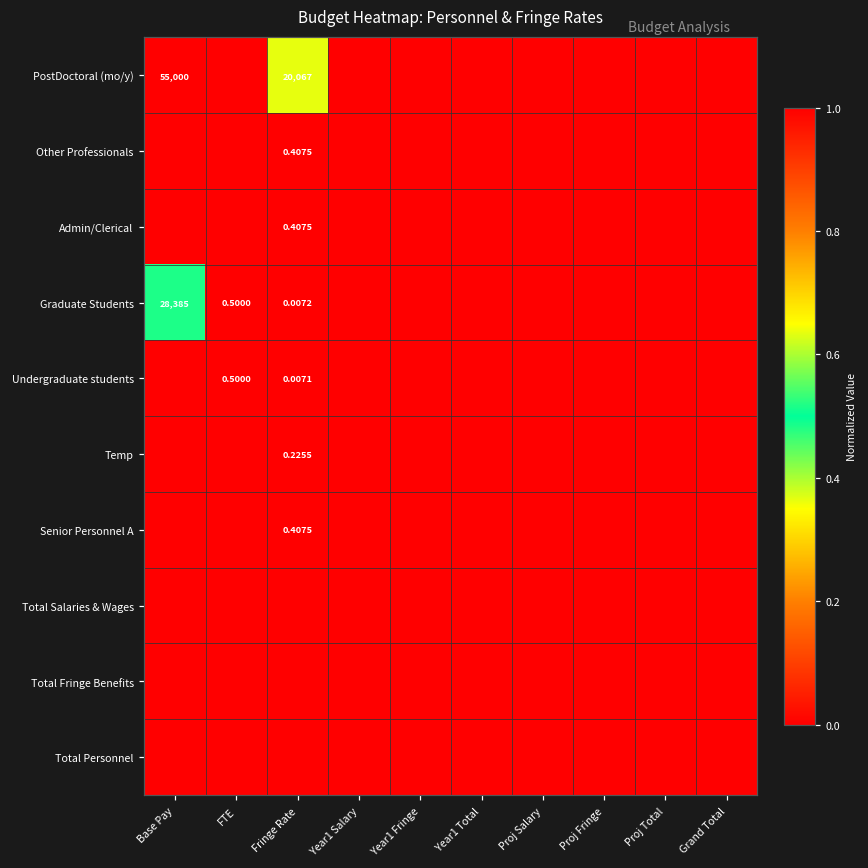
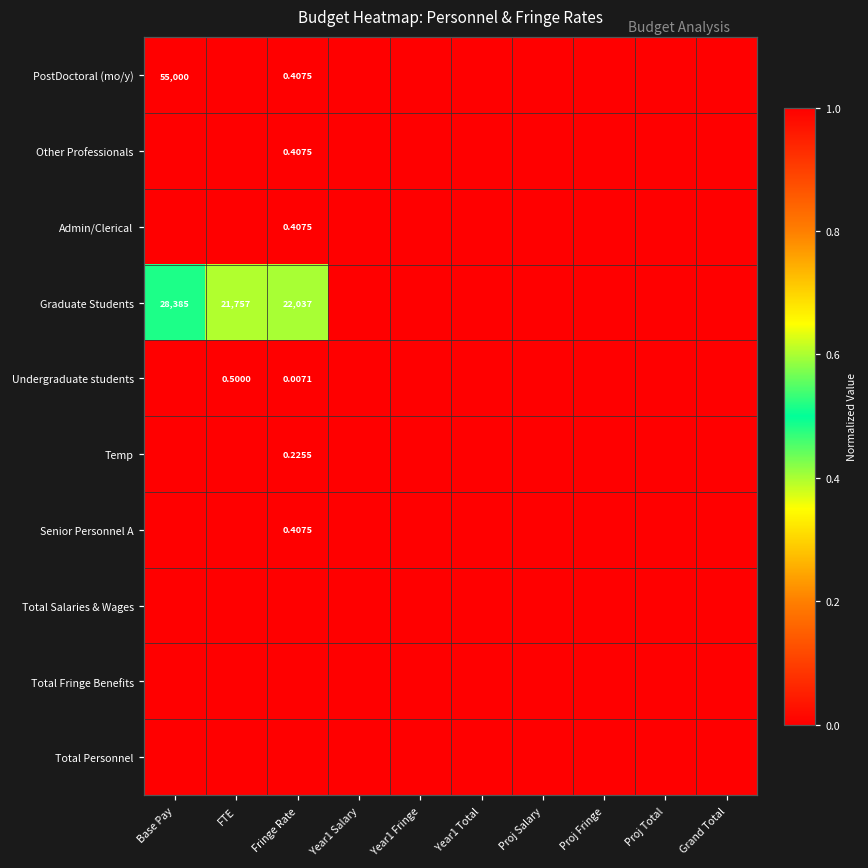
PostDoctoral (mo/y), Fringe Rate: 20,067 -> 0.4075
Graduate Students, FTE: 0.5000 -> 21,757
Graduate Students, Fringe Rate: 0.0072 -> 22,037
